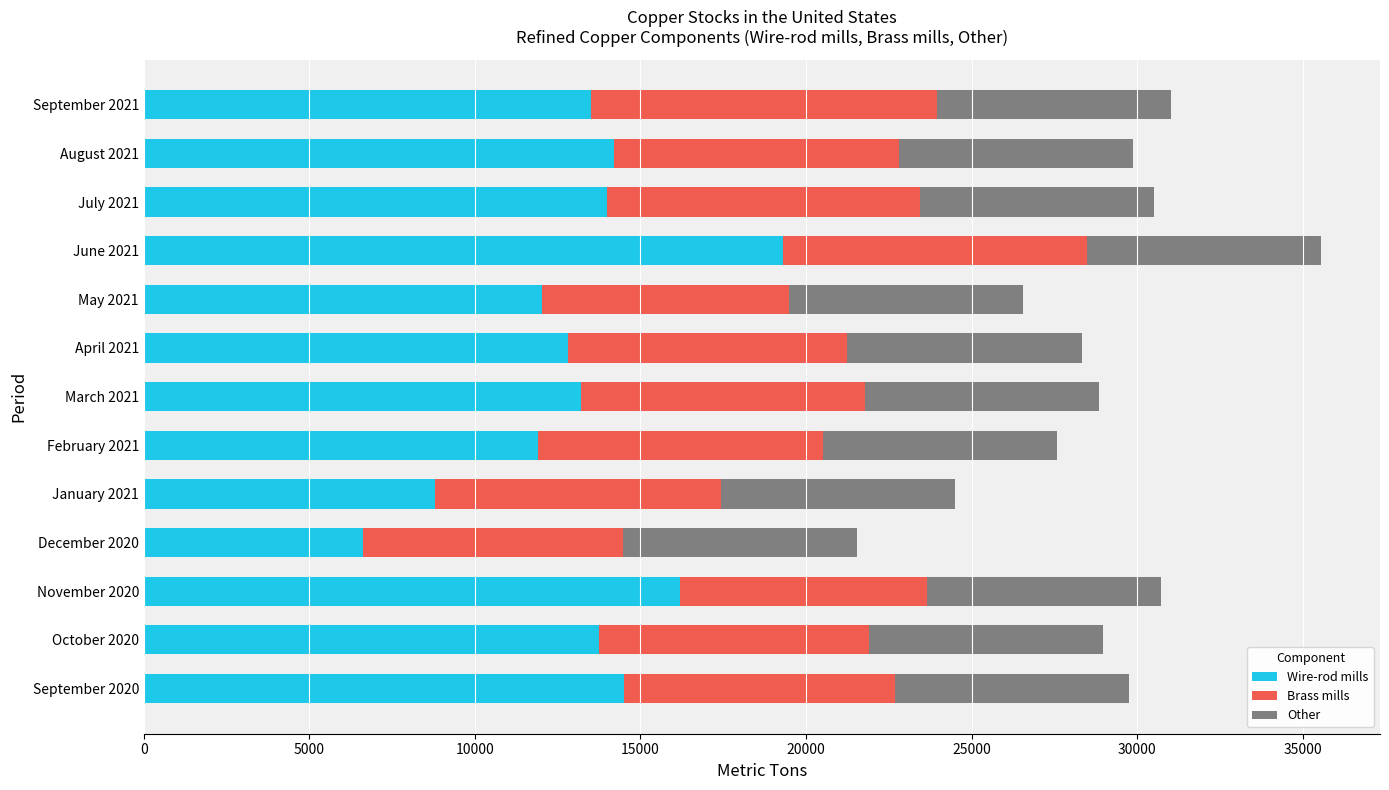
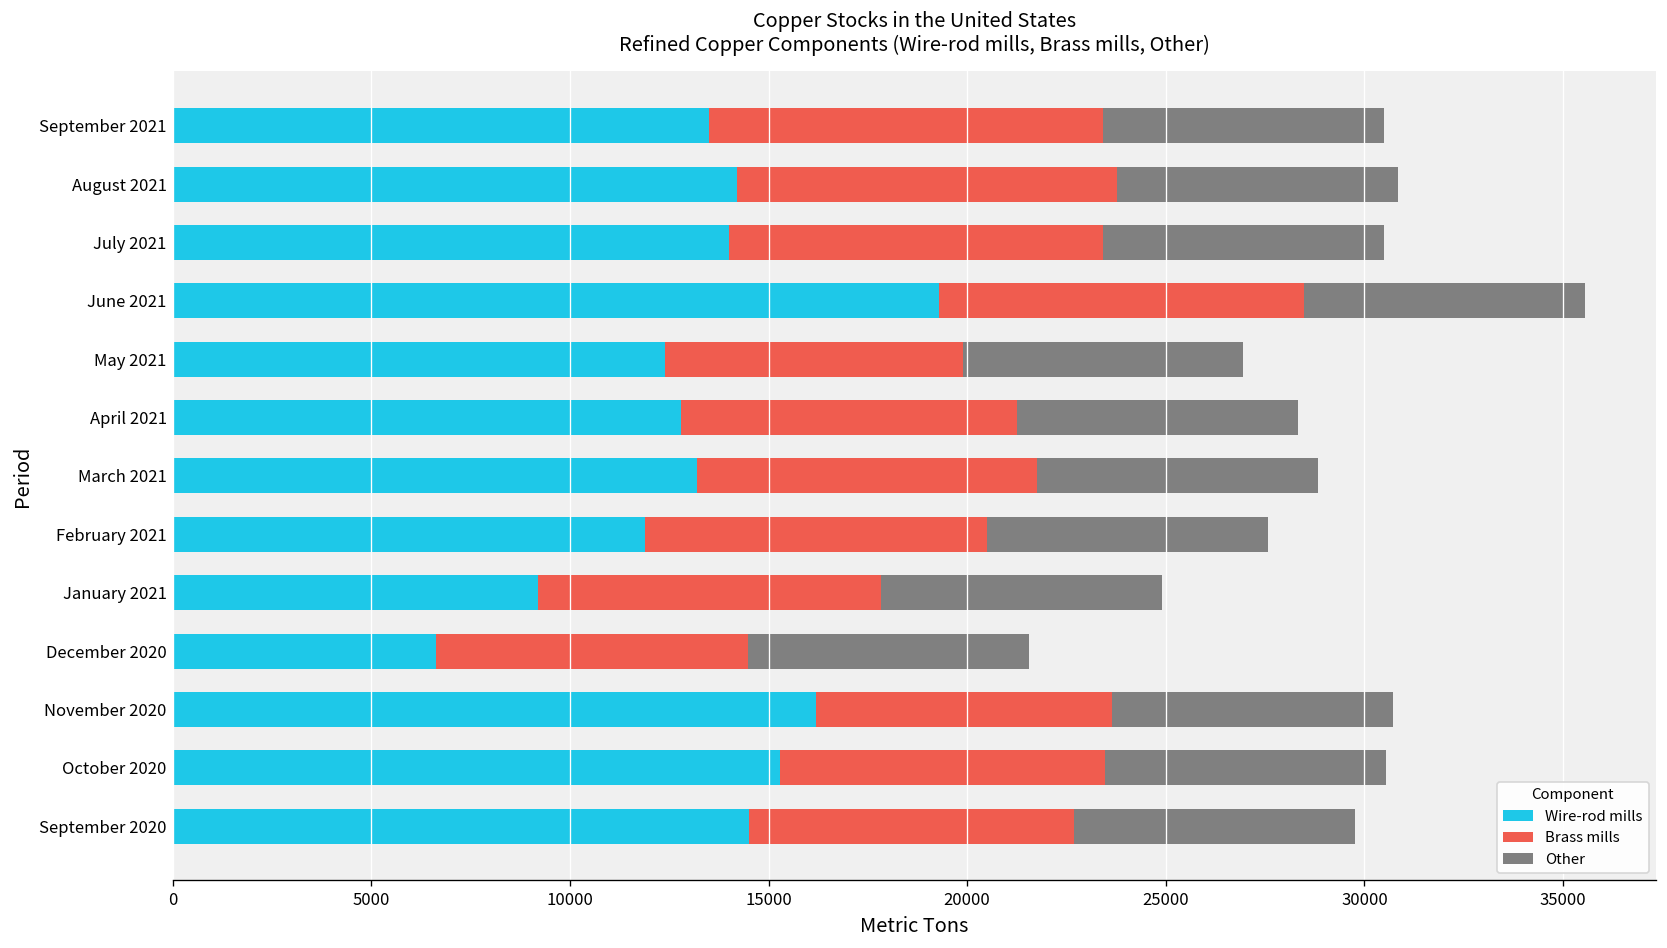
Brass mills, September 2021: 10500 -> 9900
Brass mills, August 2021: 8600 -> 9600
Wire-rod mills, May 2021: 12000 -> 12400
Wire-rod mills, January 2021: 8800 -> 9200
Wire-rod mills, October 2020: 13700 -> 15300
